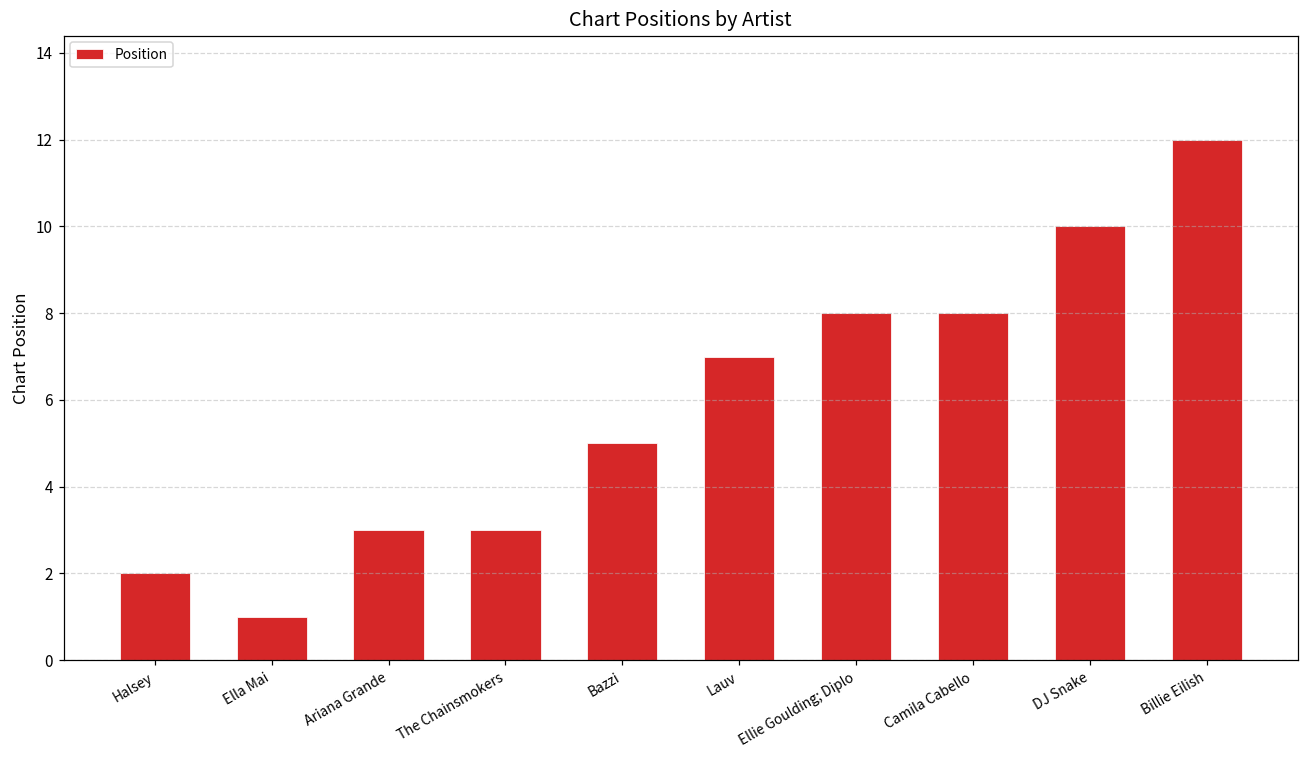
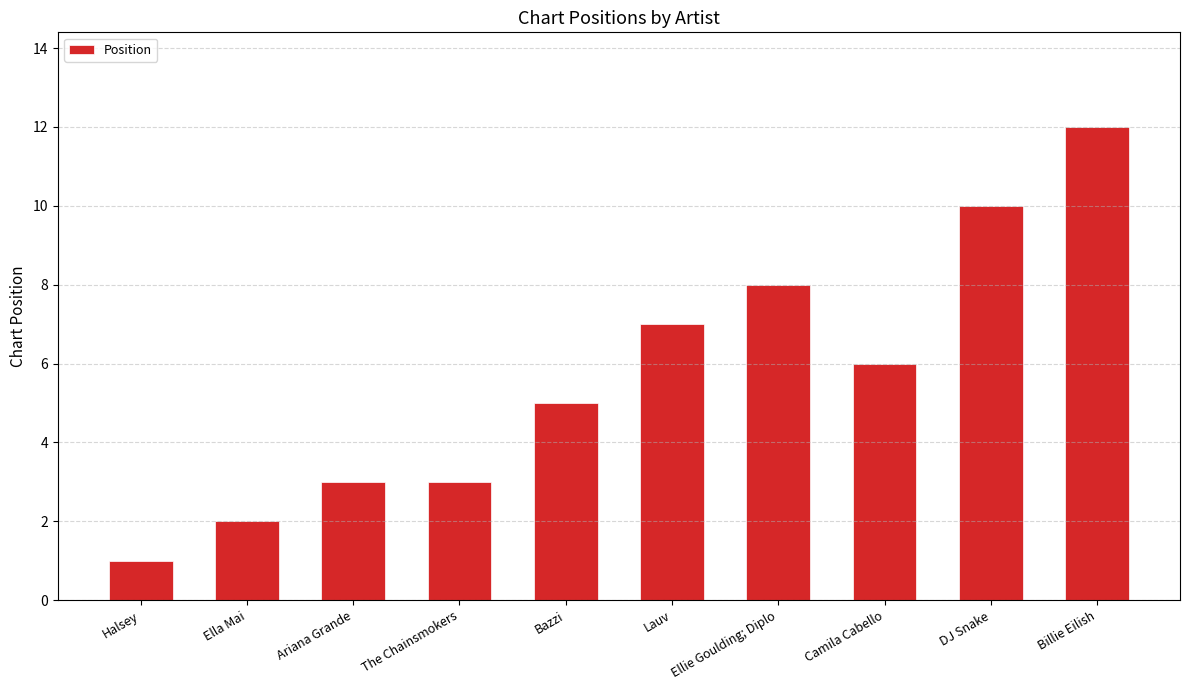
Halsey: 2 -> 1
Ella Mai: 1 -> 2
Camila Cabello: 8 -> 6
